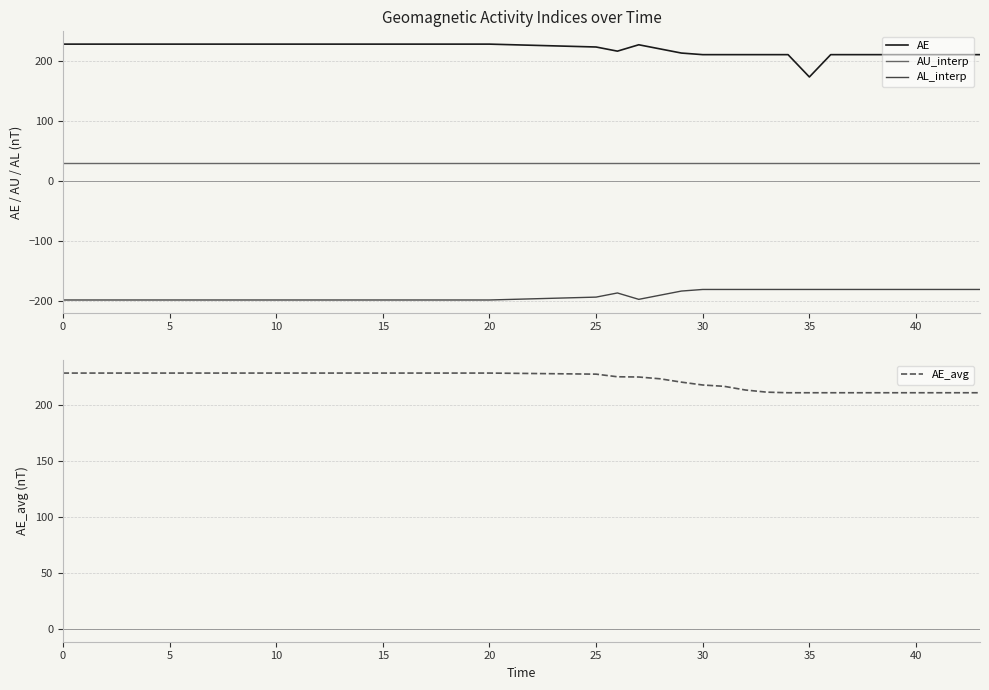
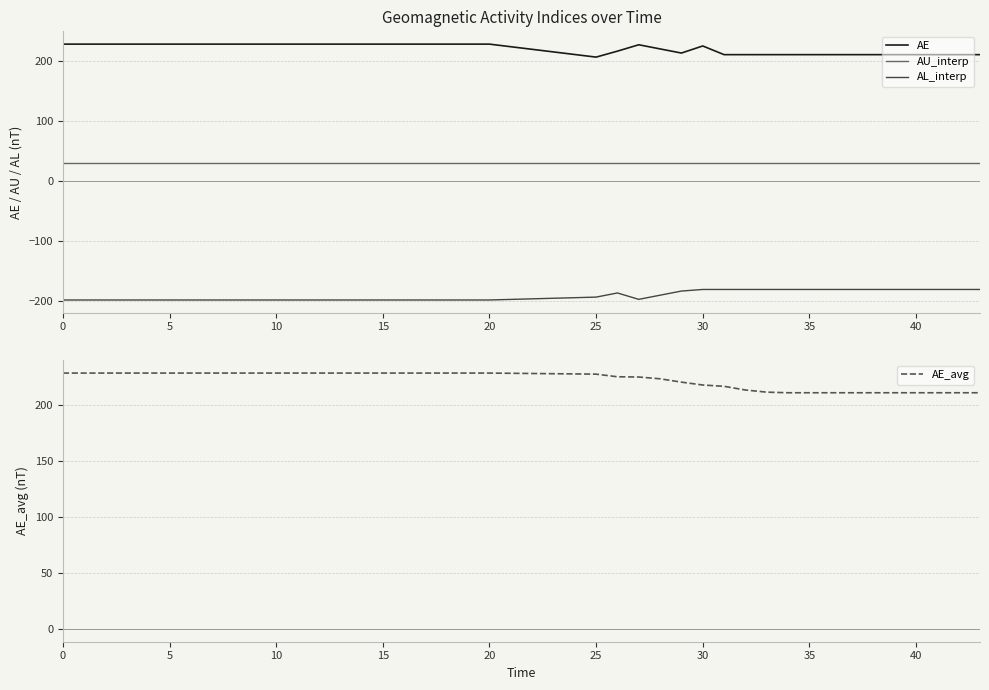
Geomagnetic Activity Indices over Time, AE, 25: 220 -> 210
Geomagnetic Activity Indices over Time, AE, 30: 210 -> 220
Geomagnetic Activity Indices over Time, AE, 35: 170 -> 210
